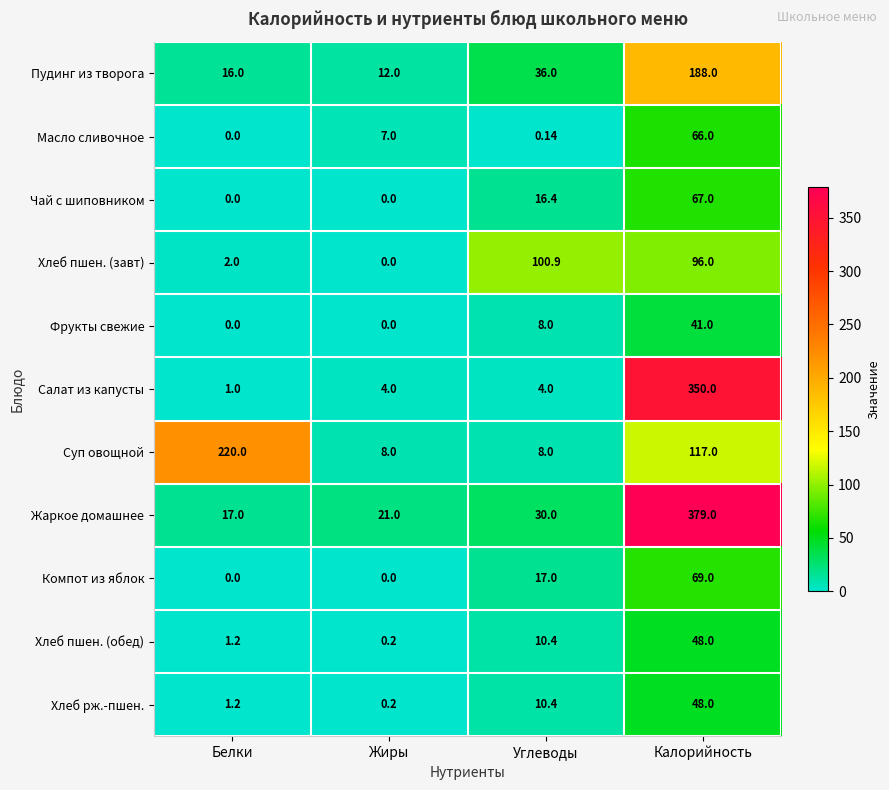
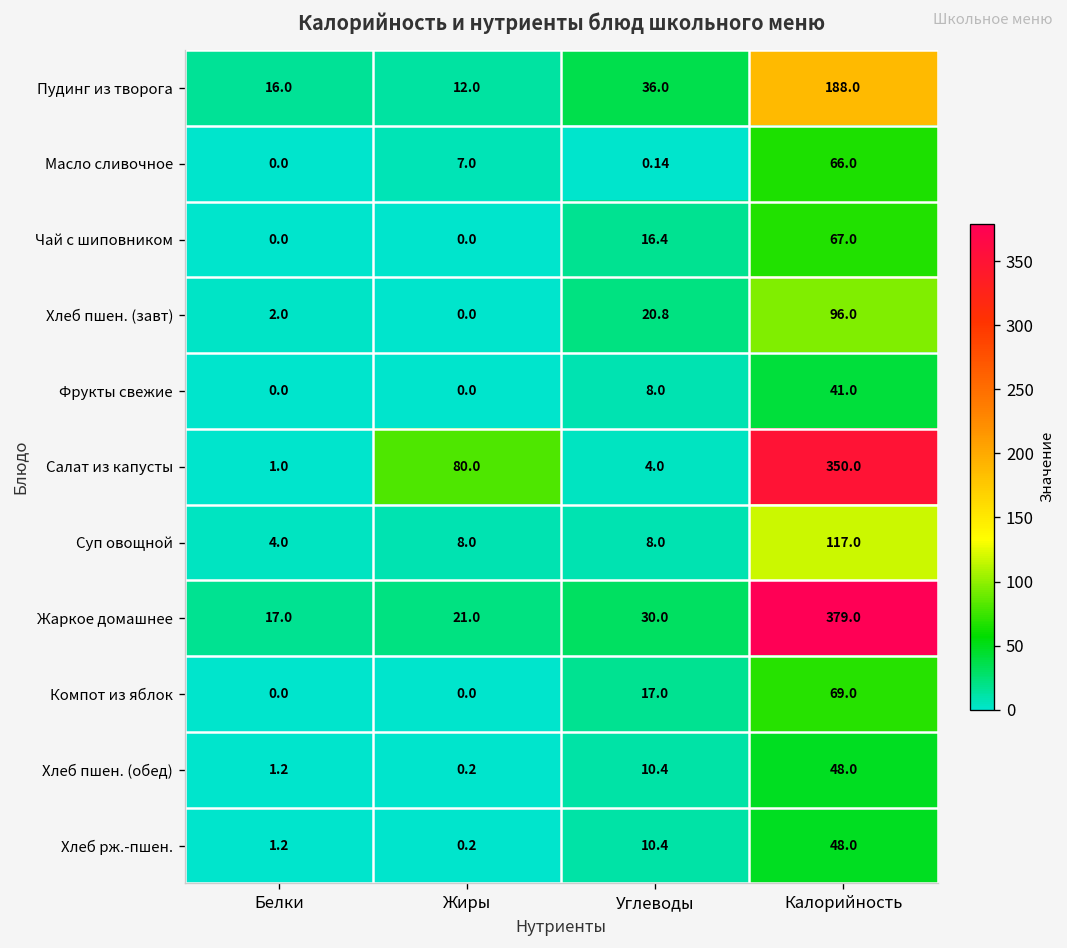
Хлеб пшен. (завт), Углеводы: 100.9 -> 20.8
Салат из капусты, Жиры: 4.0 -> 80.0
Суп овощной, Белки: 220.0 -> 4.0
